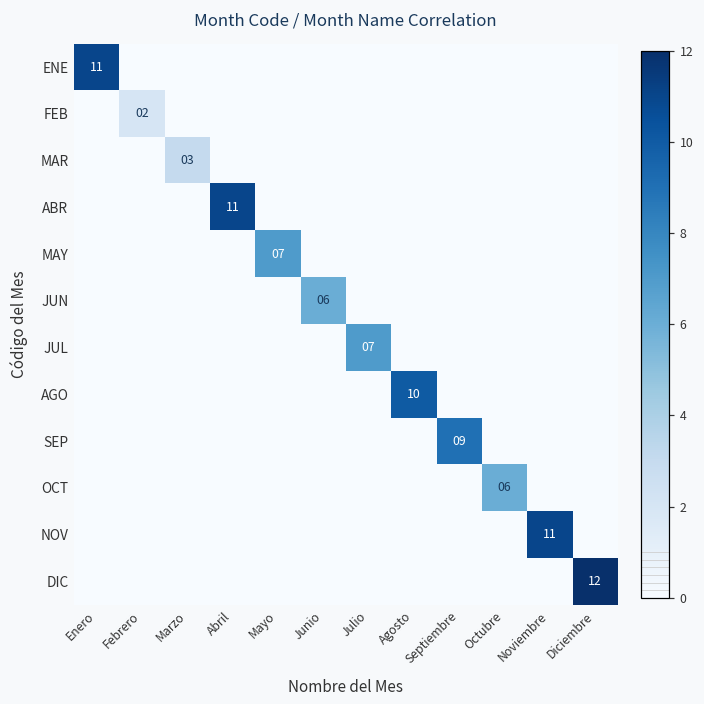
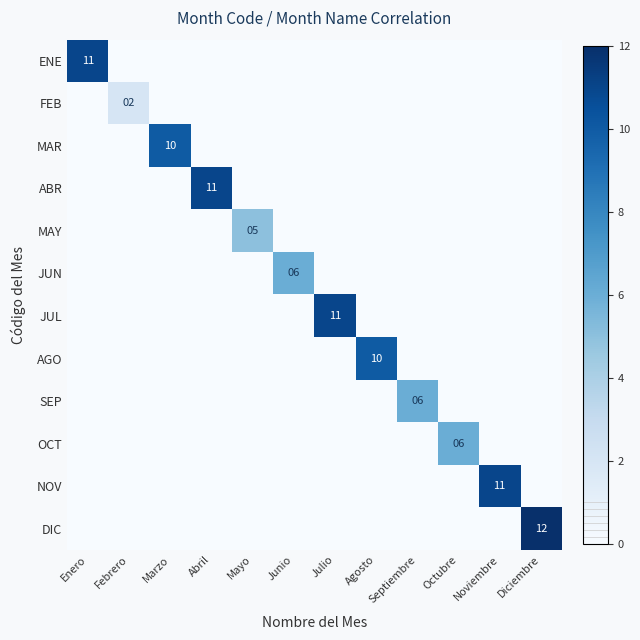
MAR, Marzo: 03 -> 10
MAY, Mayo: 07 -> 05
JUL, Julio: 07 -> 11
SEP, Septiembre: 09 -> 06
